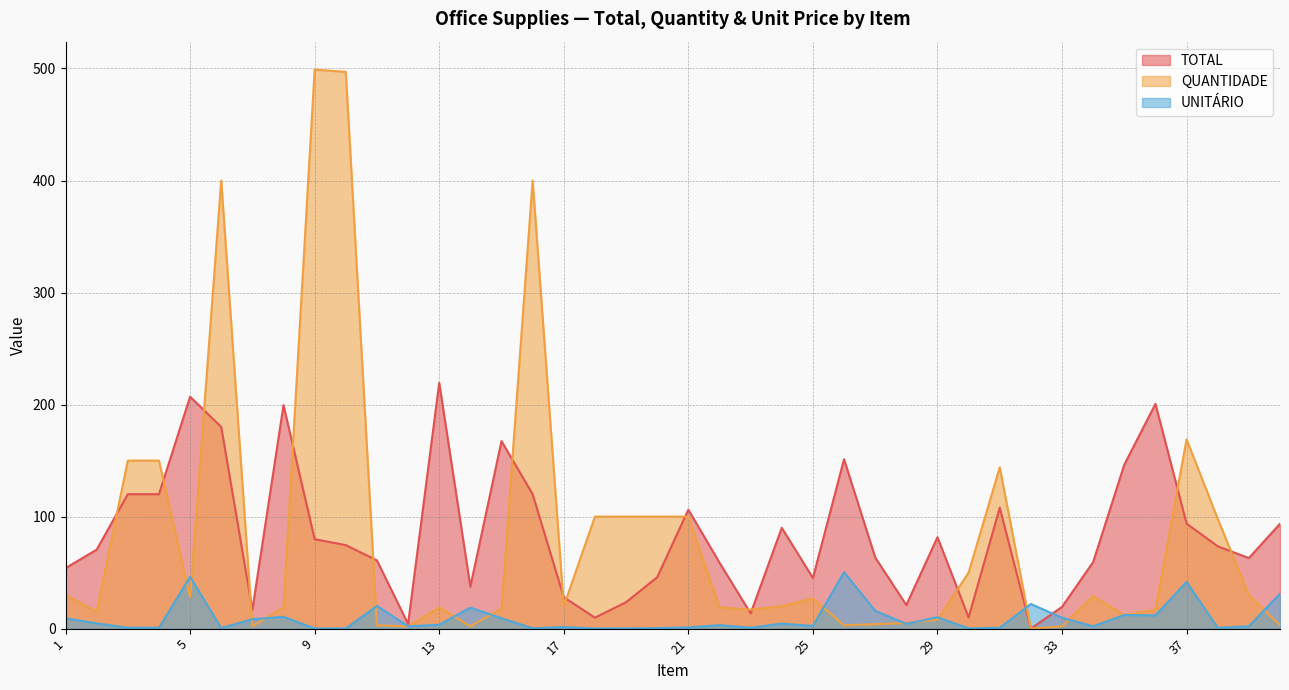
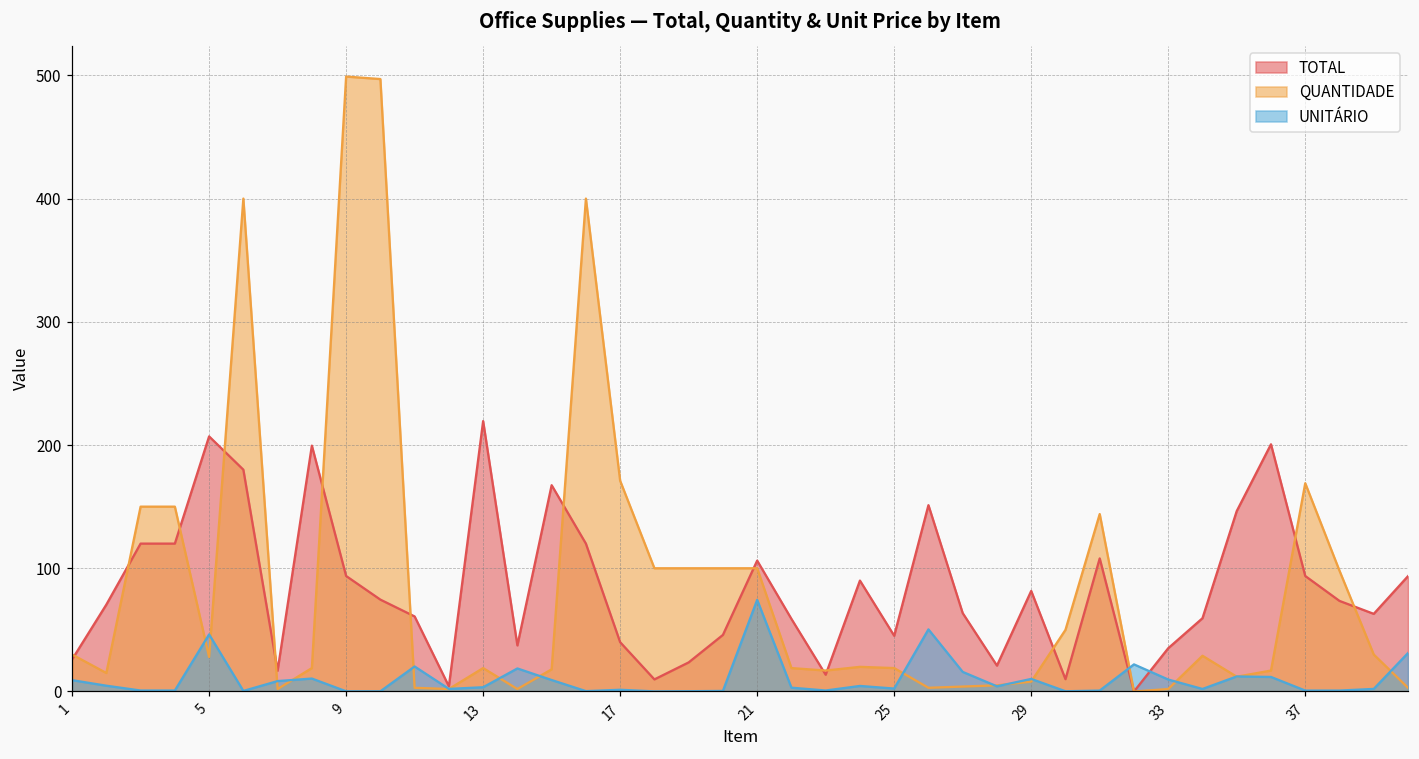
TOTAL, 1: 54 -> 26
TOTAL, 9: 80 -> 94
TOTAL, 17: 28 -> 40
QUANTIDADE, 17: 20 -> 171
UNITÁRIO, 21: 1 -> 74
QUANTIDADE, 25: 27 -> 19
TOTAL, 33: 19 -> 35
UNITÁRIO, 37: 42 -> 1
